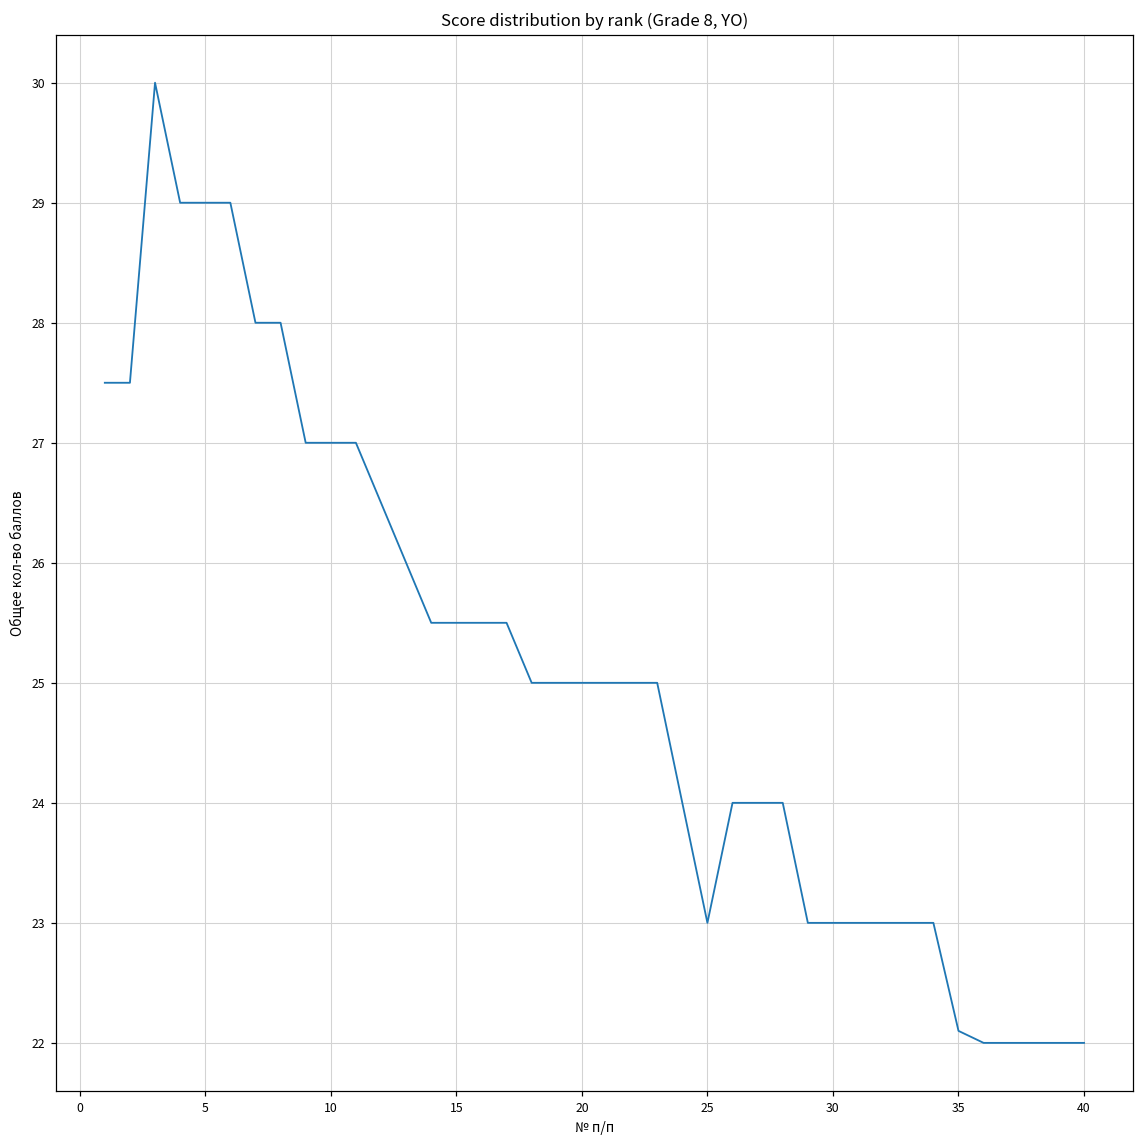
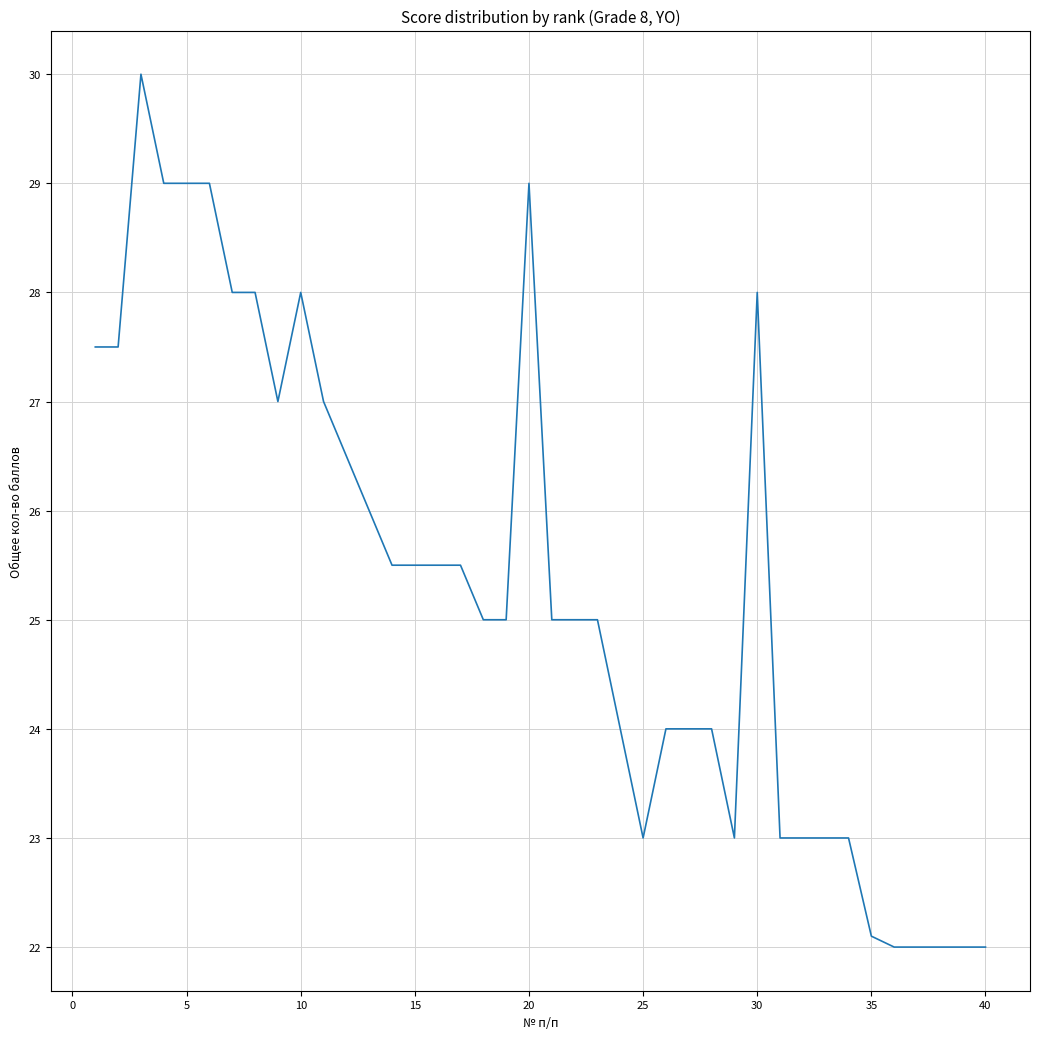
10: 27 -> 28
20: 25 -> 29
30: 23 -> 28
